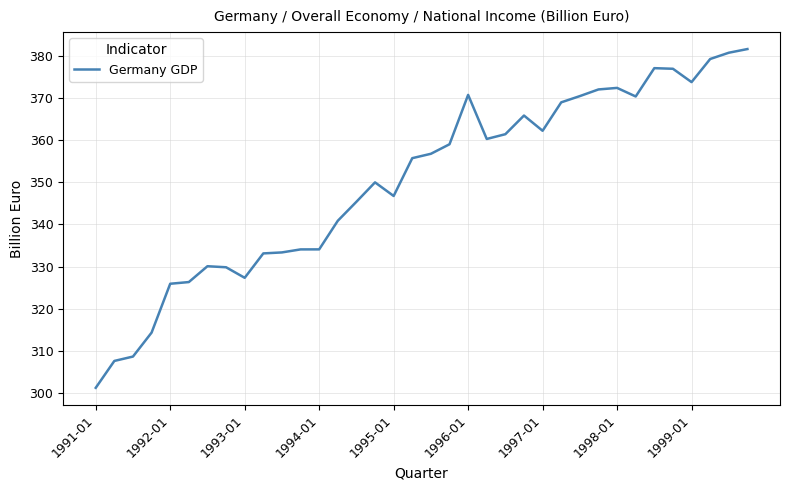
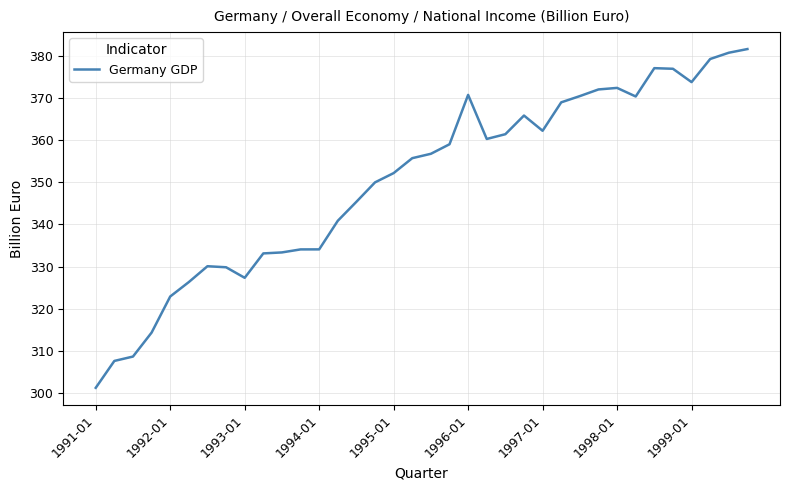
1992-01: 326 -> 323
1995-01: 347 -> 352
